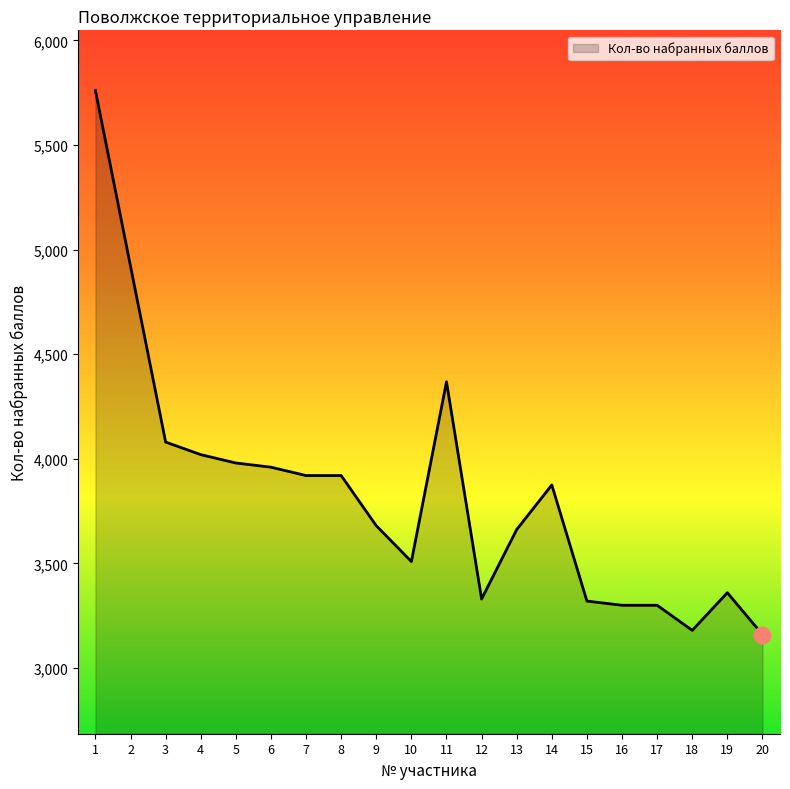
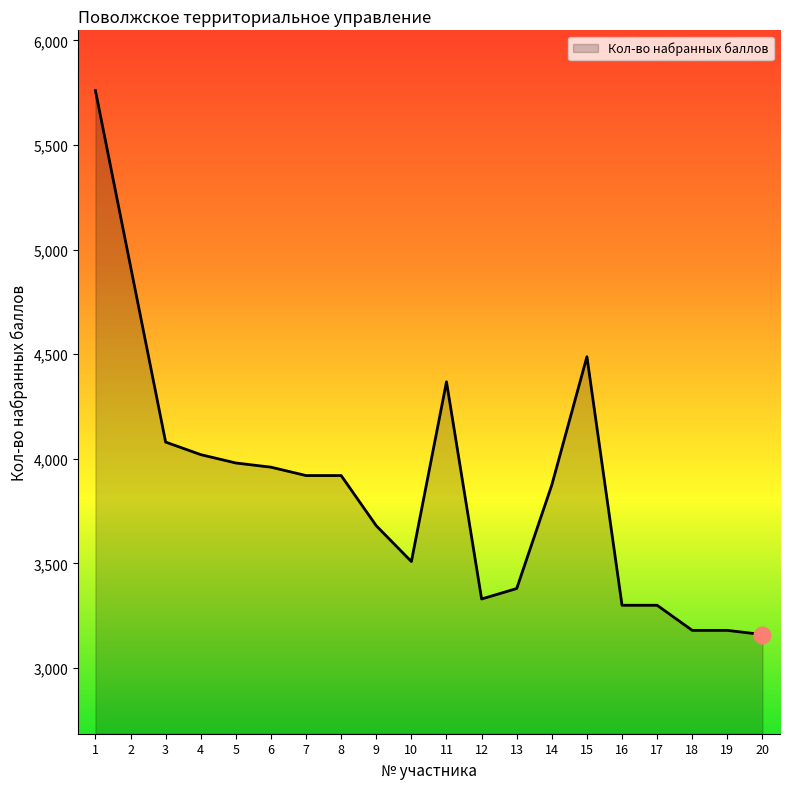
Кол-во набранных баллов, 13: 3,660 -> 3,380
Кол-во набранных баллов, 15: 3,320 -> 4,490
Кол-во набранных баллов, 19: 3,360 -> 3,180
